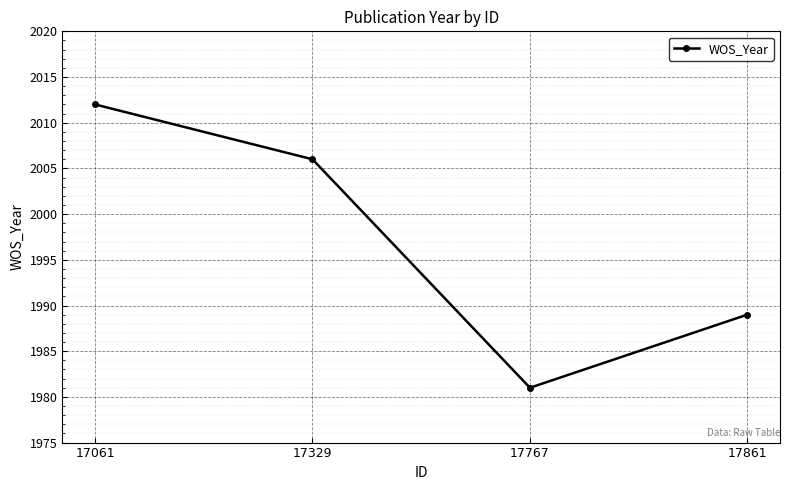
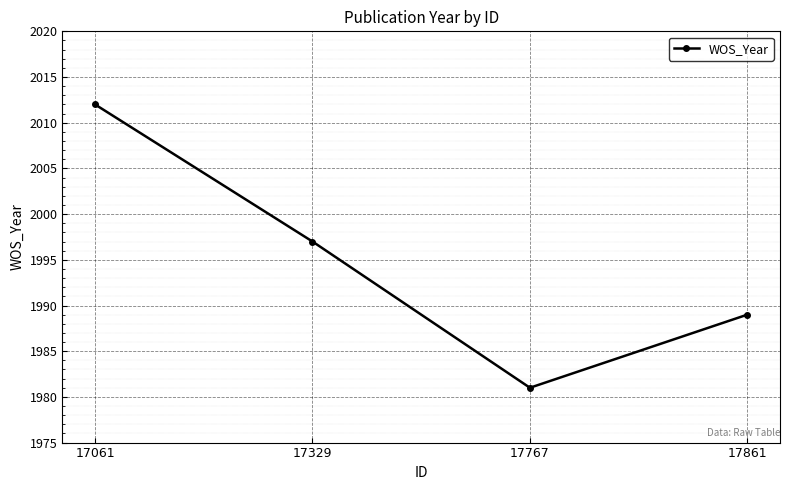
17329: 2006 -> 1997
